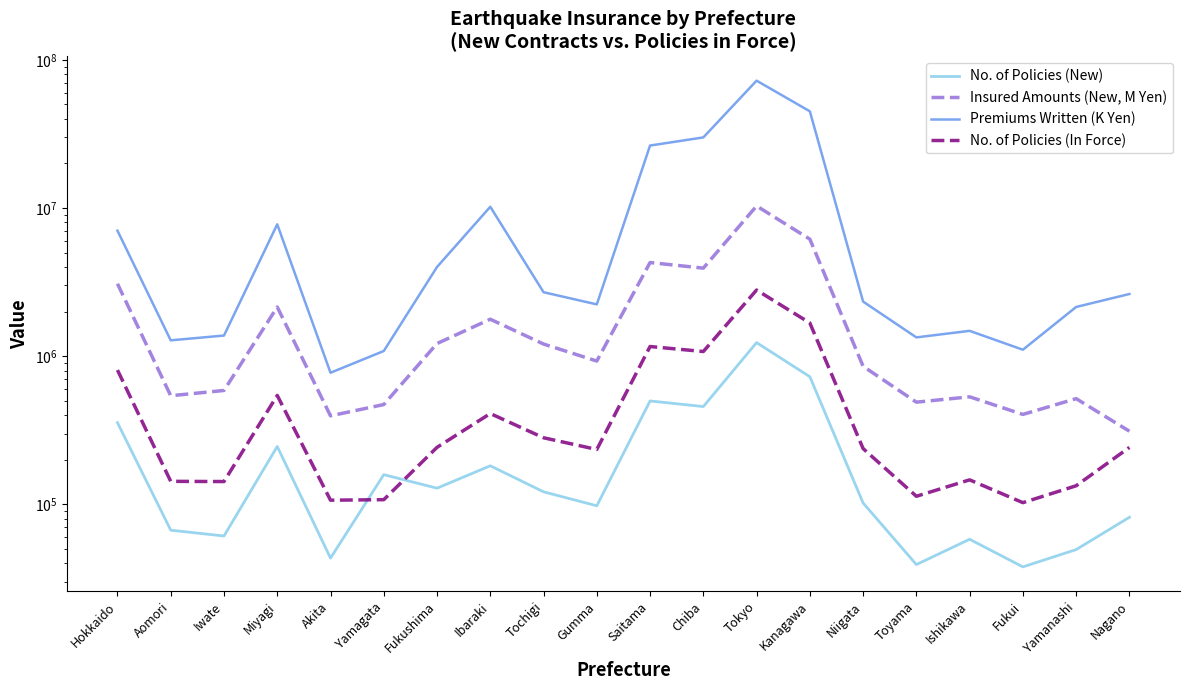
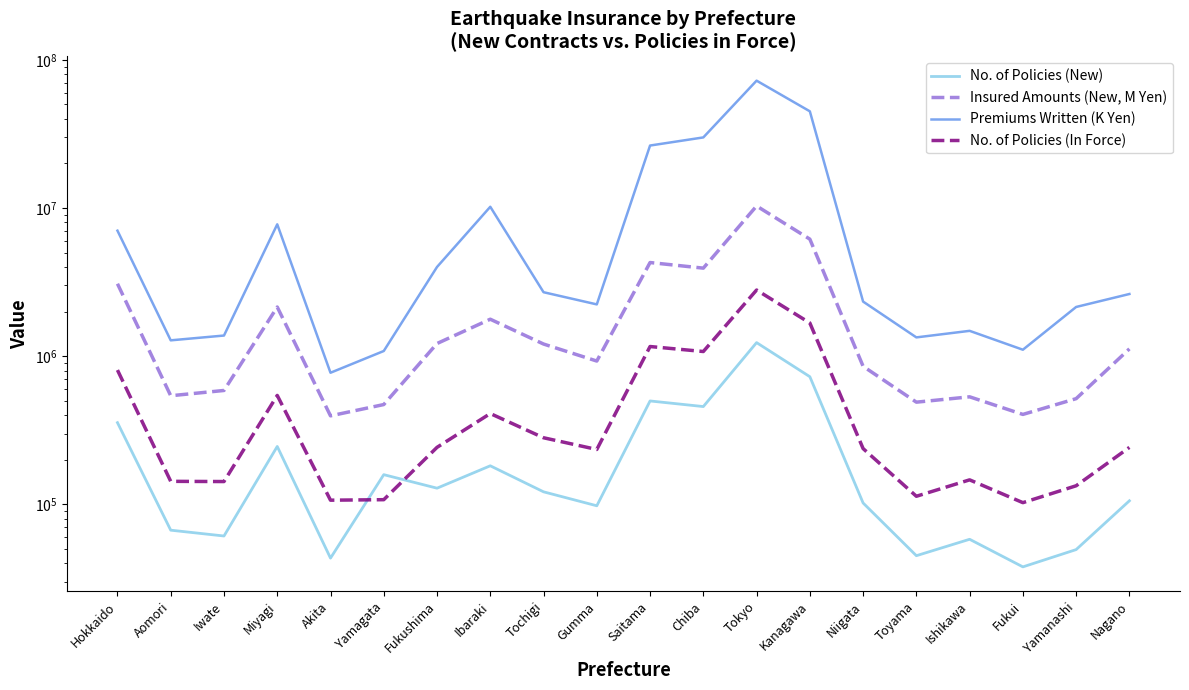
No. of Policies (New), Toyama: 39000 -> 45000
No. of Policies (New), Nagano: 80000 -> 110000
Insured Amounts (New, M Yen), Nagano: 310000 -> 1100000
